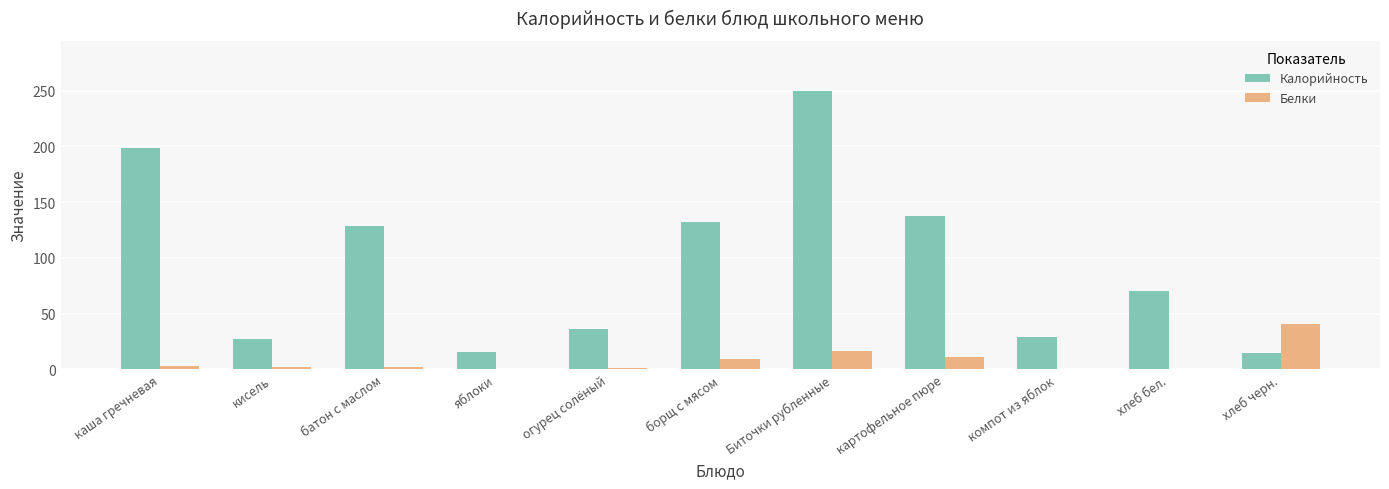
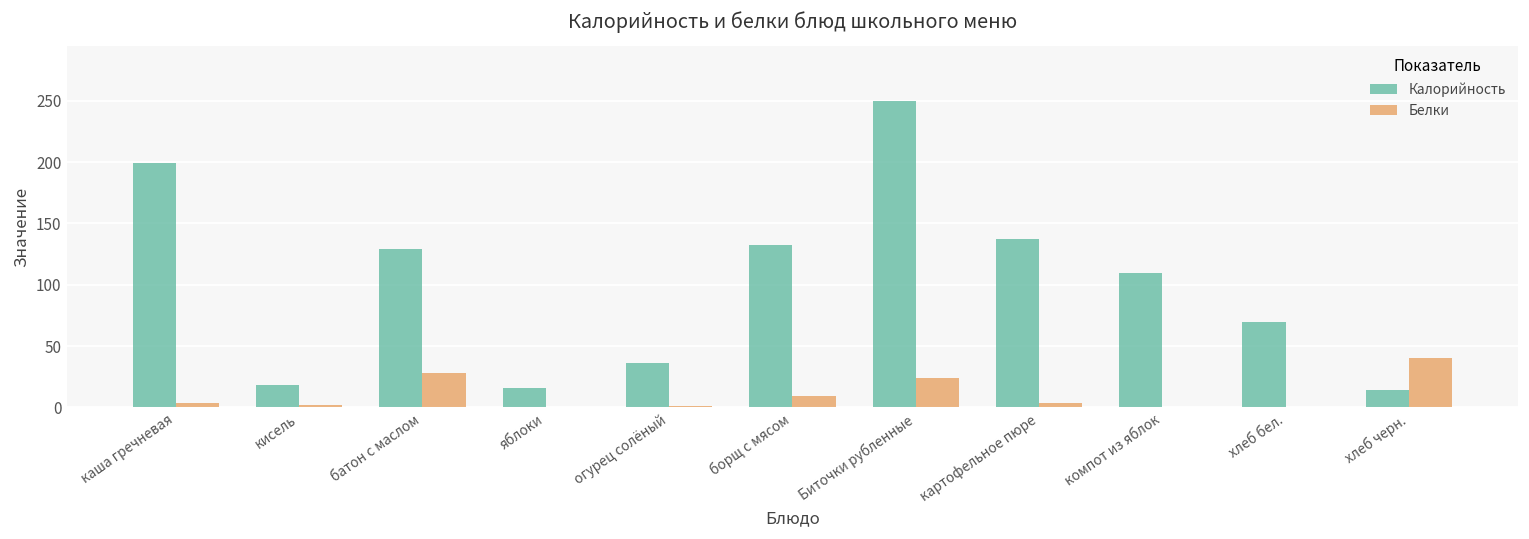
Калорийность, кисель: 27 -> 18
Белки, батон с маслом: 2 -> 28
Белки, Биточки рубленные: 17 -> 24
Белки, картофельное пюре: 11 -> 3
Калорийность, компот из яблок: 29 -> 110
